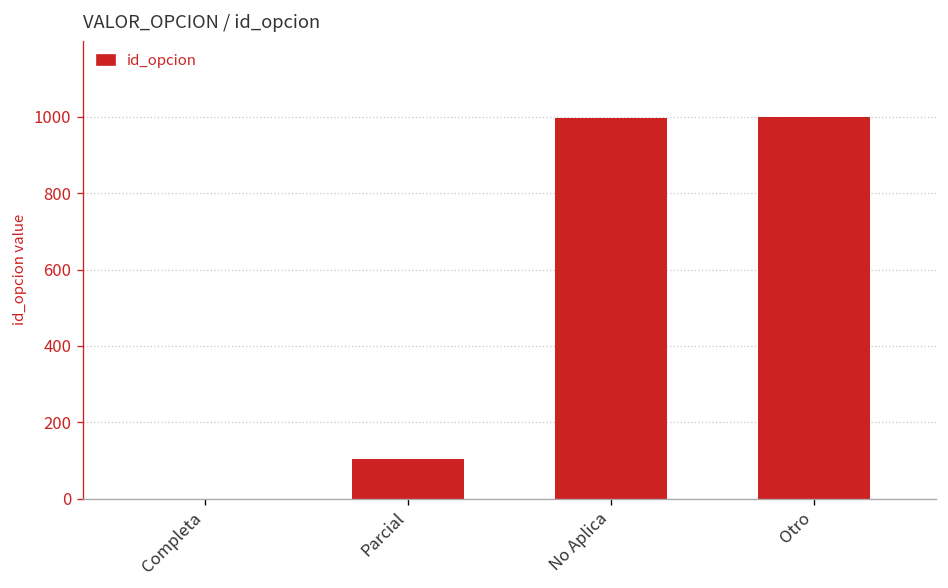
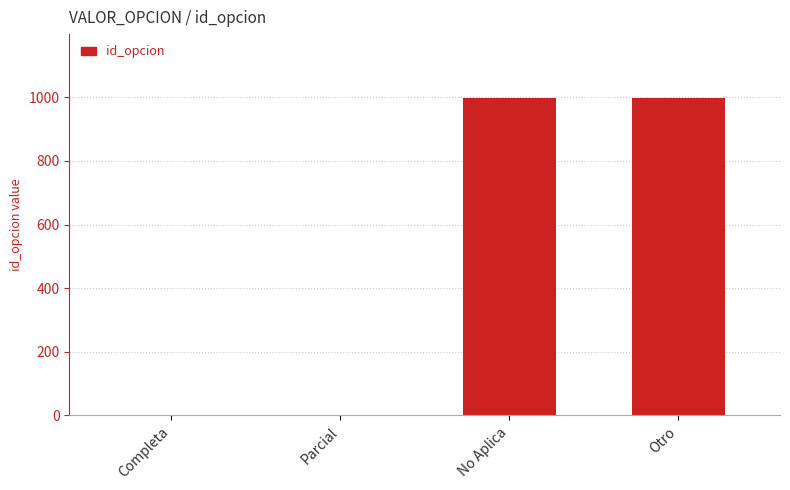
Parcial: 100 -> 0
